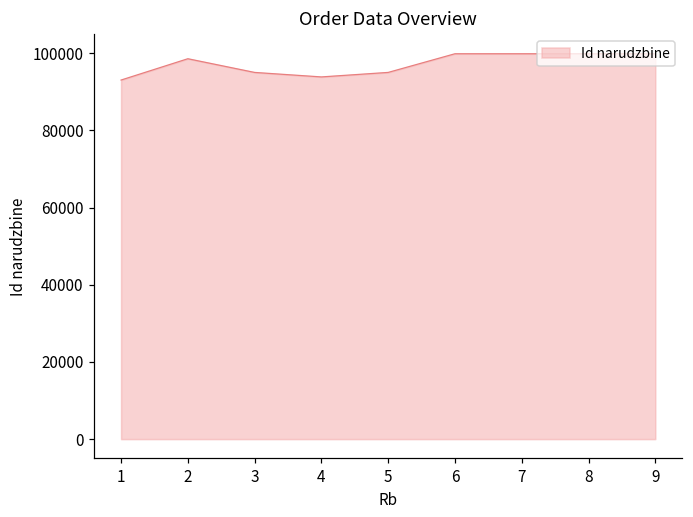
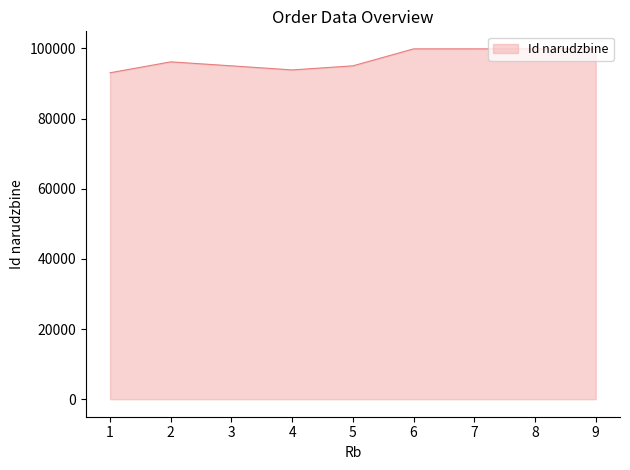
2: 99000 -> 96000
